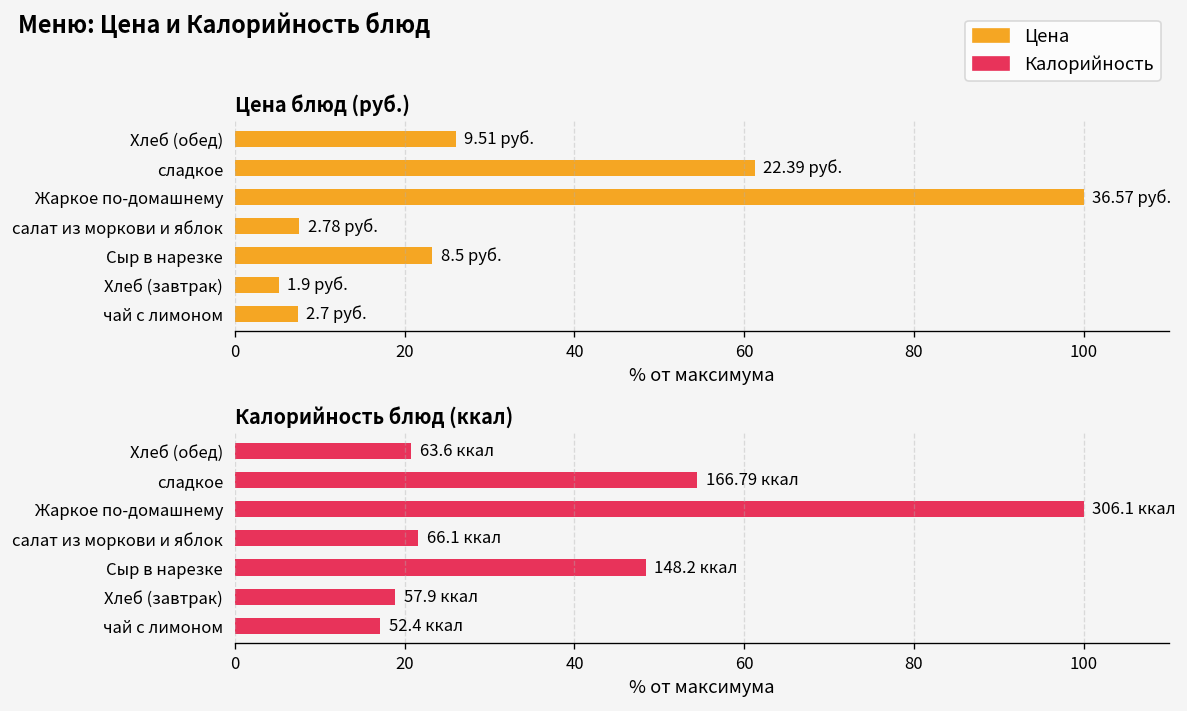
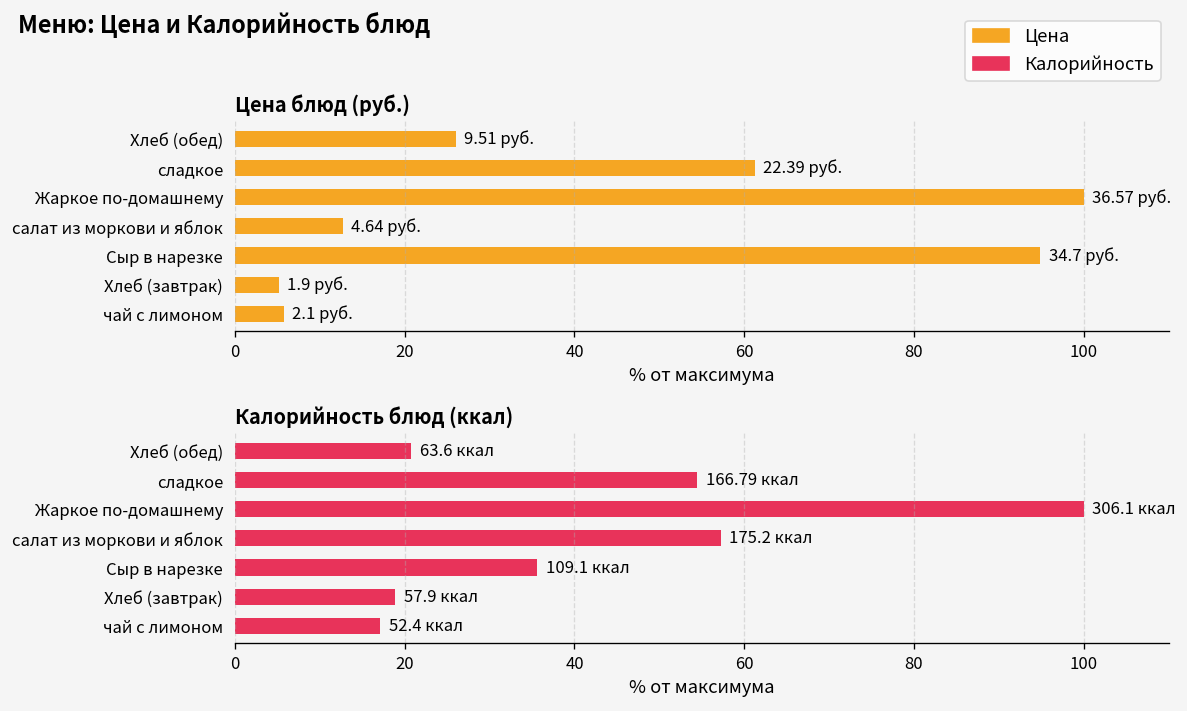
Цена блюд (руб.), салат из моркови и яблок: 2.78 -> 4.64
Цена блюд (руб.), Сыр в нарезке: 8.5 -> 34.7
Цена блюд (руб.), чай с лимоном: 2.7 -> 2.1
Калорийность блюд (ккал), салат из моркови и яблок: 66.1 -> 175.2
Калорийность блюд (ккал), Сыр в нарезке: 148.2 -> 109.1
